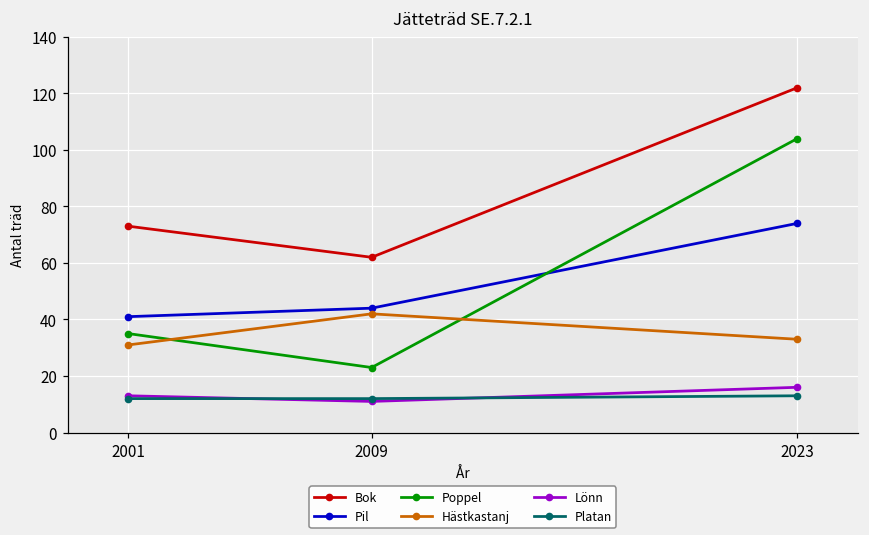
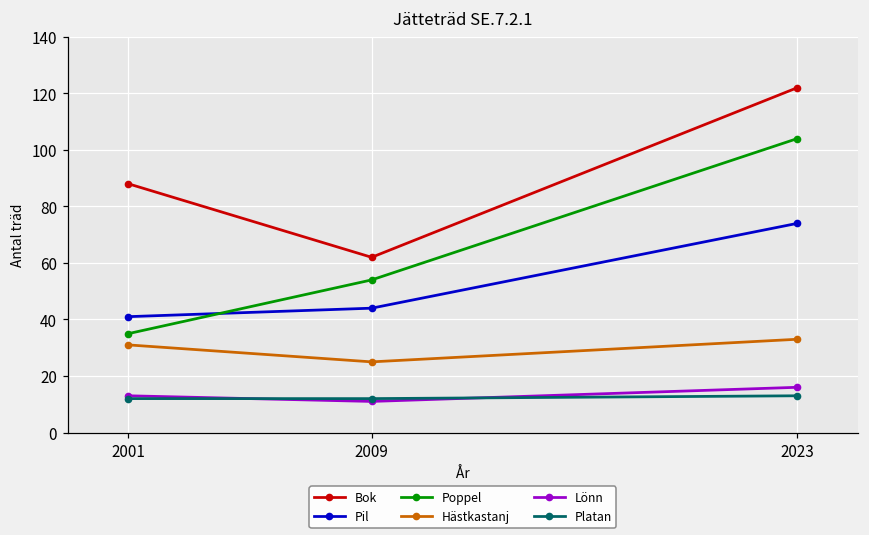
Bok, 2001: 73 -> 88
Poppel, 2009: 23 -> 54
Hästkastanj, 2009: 42 -> 25
